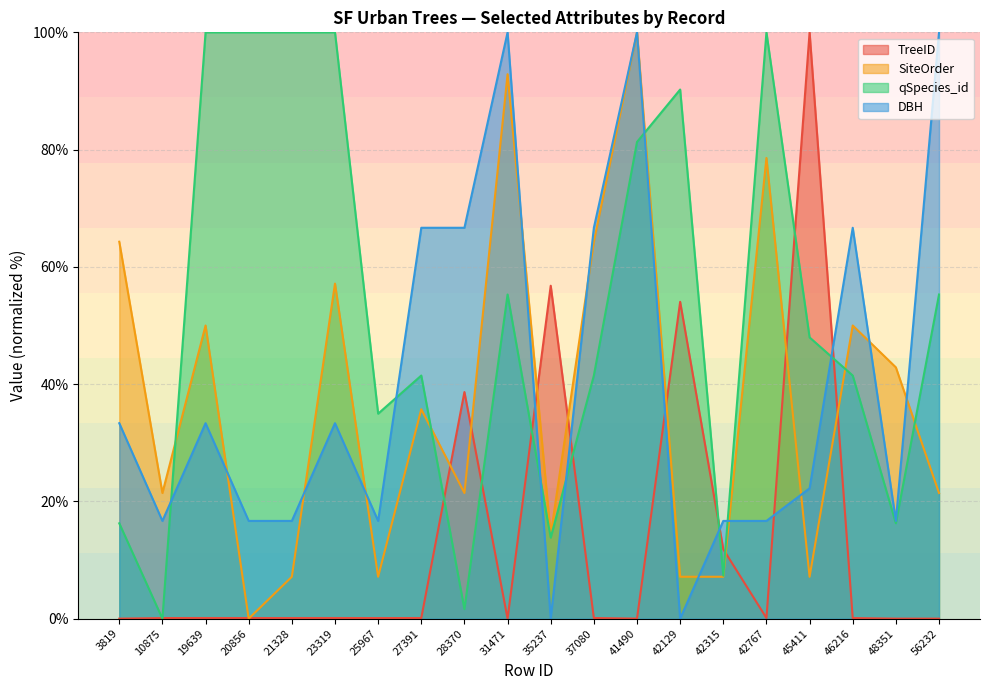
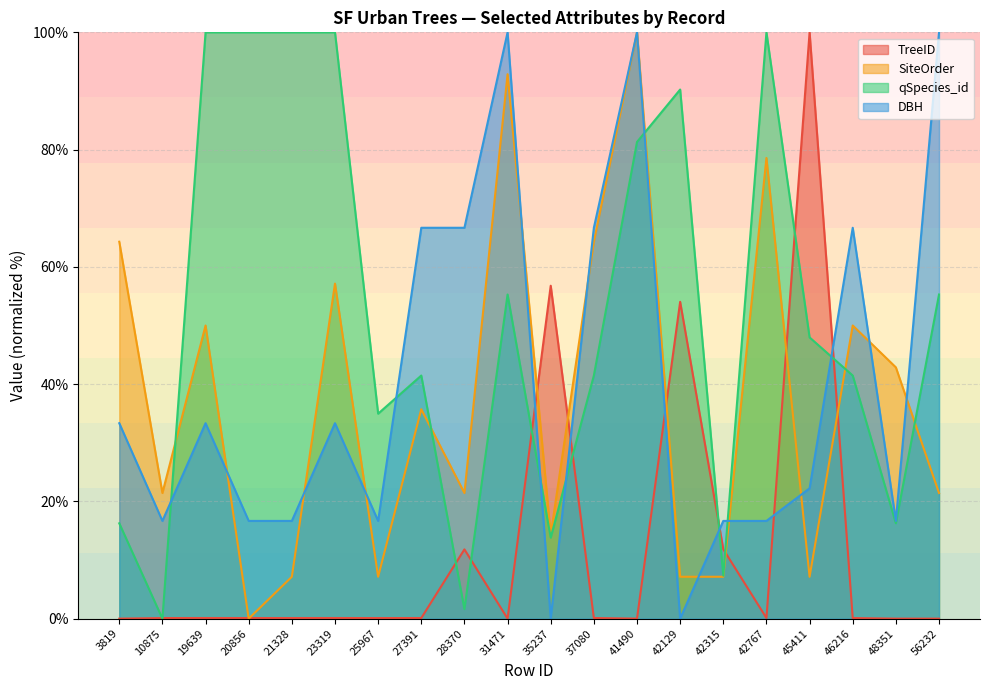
TreeID, 28370: 39% -> 12%
